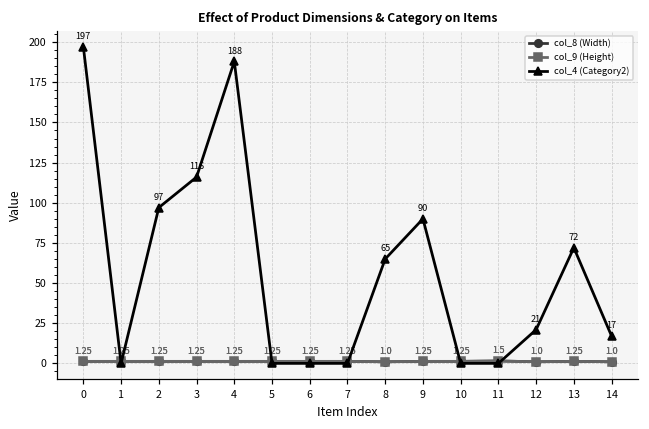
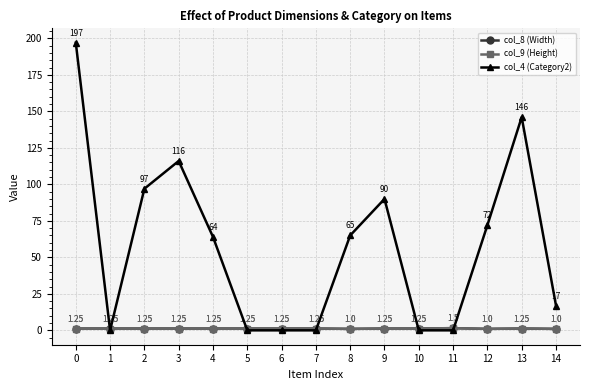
col_4 (Category2), 4: 188 -> 64
col_4 (Category2), 12: 21 -> 72
col_4 (Category2), 13: 72 -> 146
